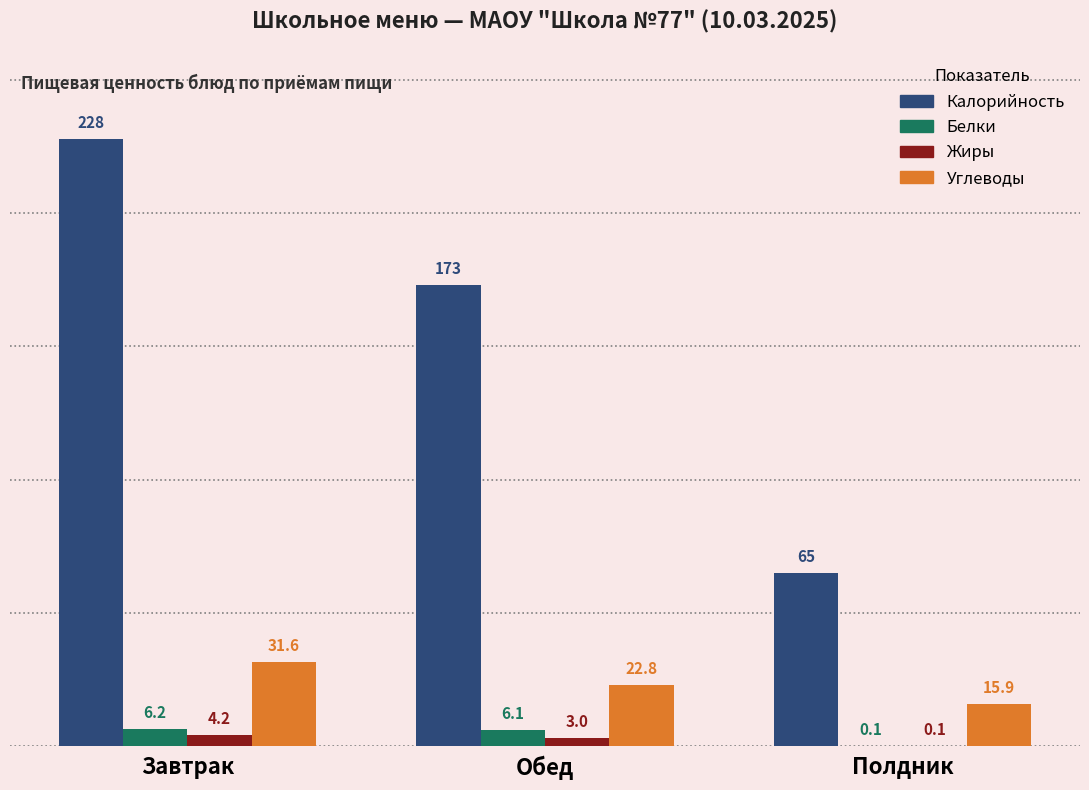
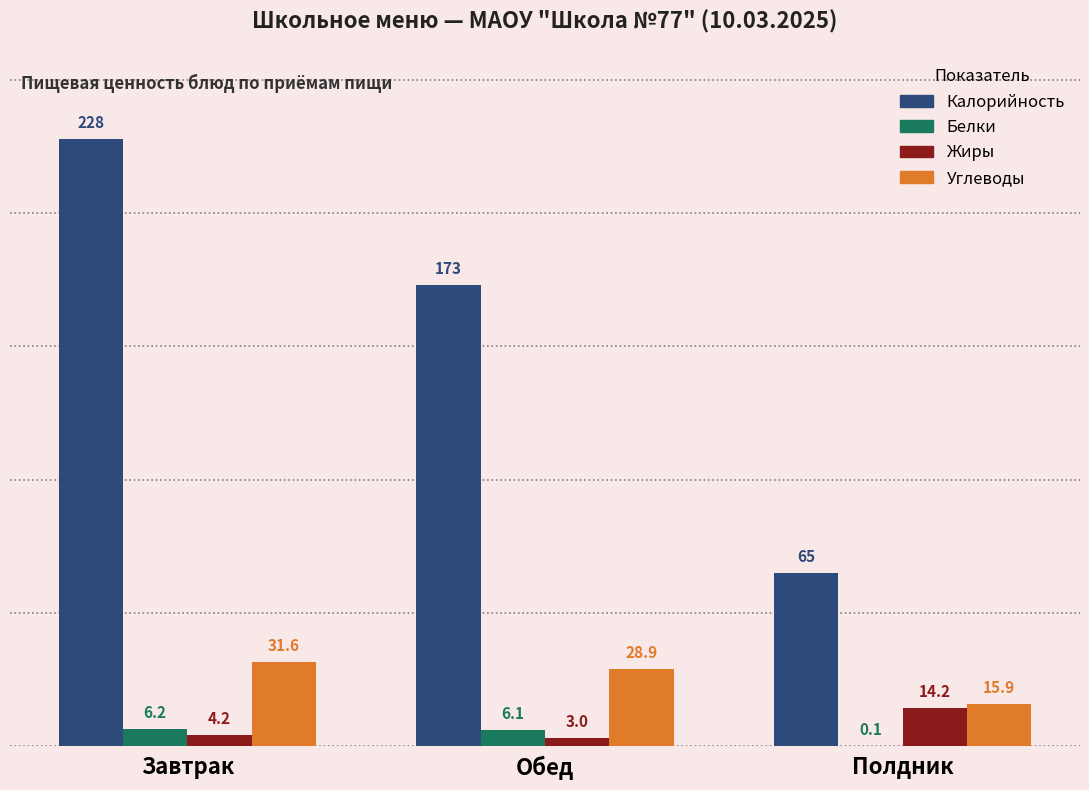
Углеводы, Обед: 22.8 -> 28.9
Жиры, Полдник: 0.1 -> 14.2
